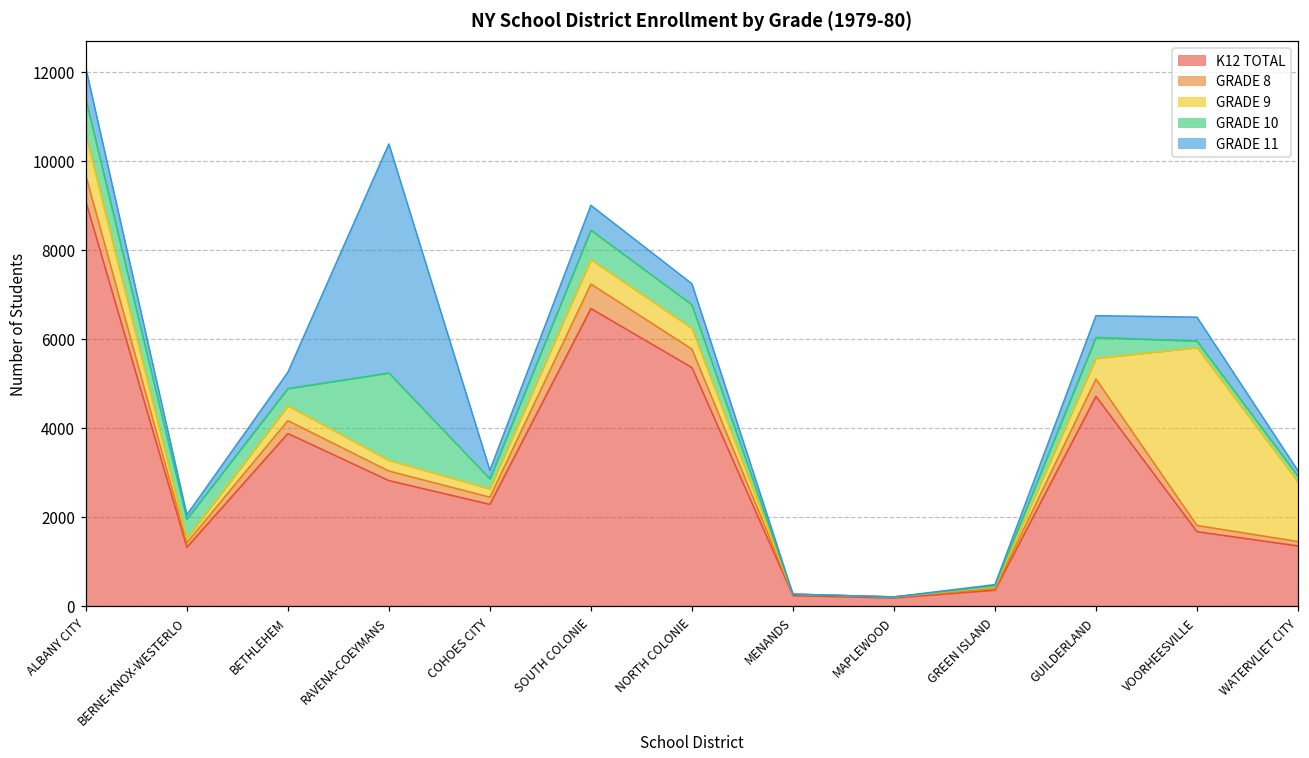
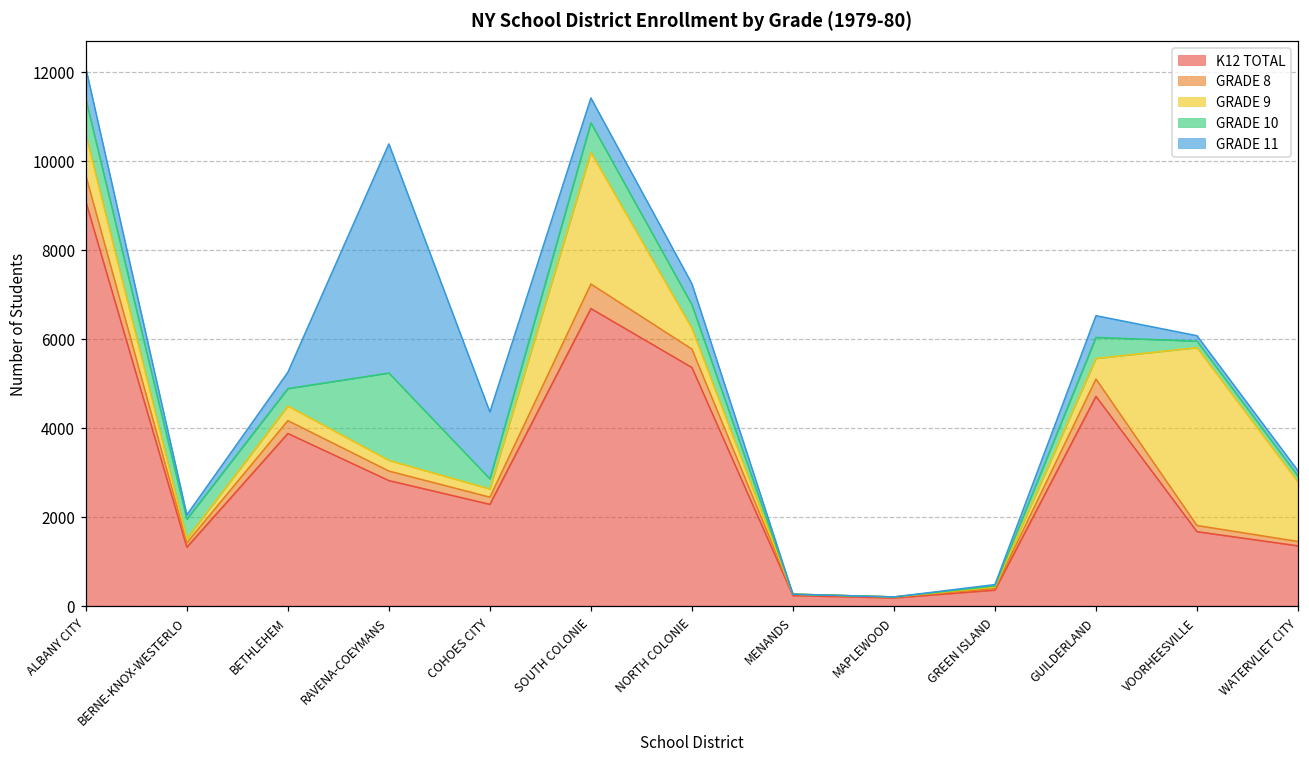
GRADE 11, COHOES CITY: 200 -> 1500
GRADE 9, SOUTH COLONIE: 500 -> 3000
GRADE 11, VOORHEESVILLE: 500 -> 100
